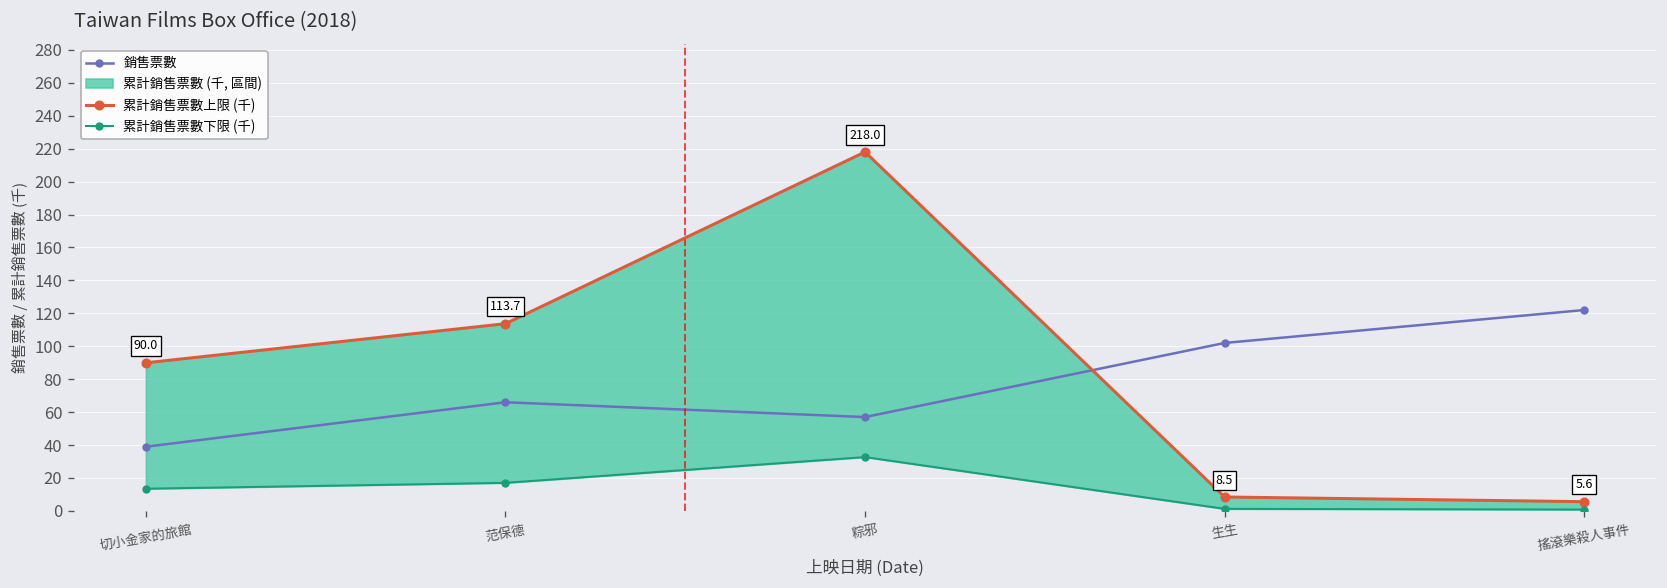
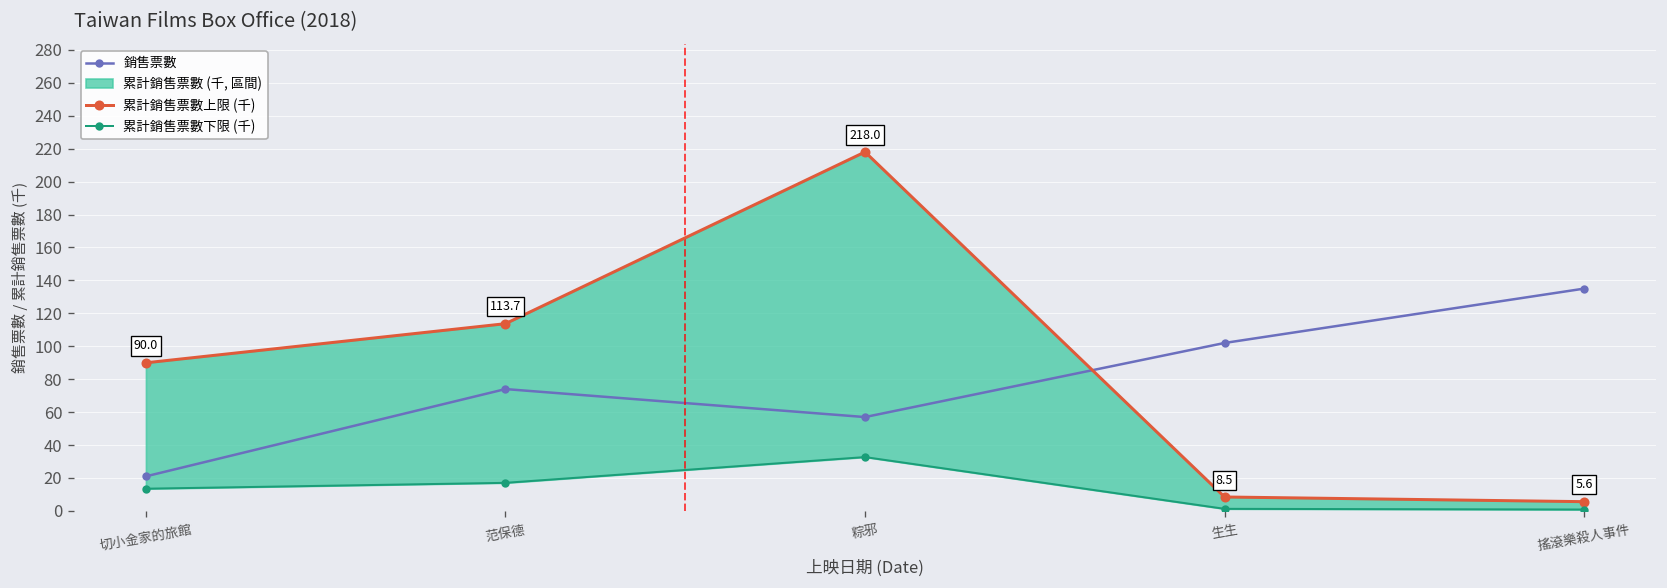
銷售票數, 切小金家的旅館: 39 -> 21
銷售票數, 范保德: 66 -> 74
銷售票數, 搖滾樂殺人事件: 122 -> 135
